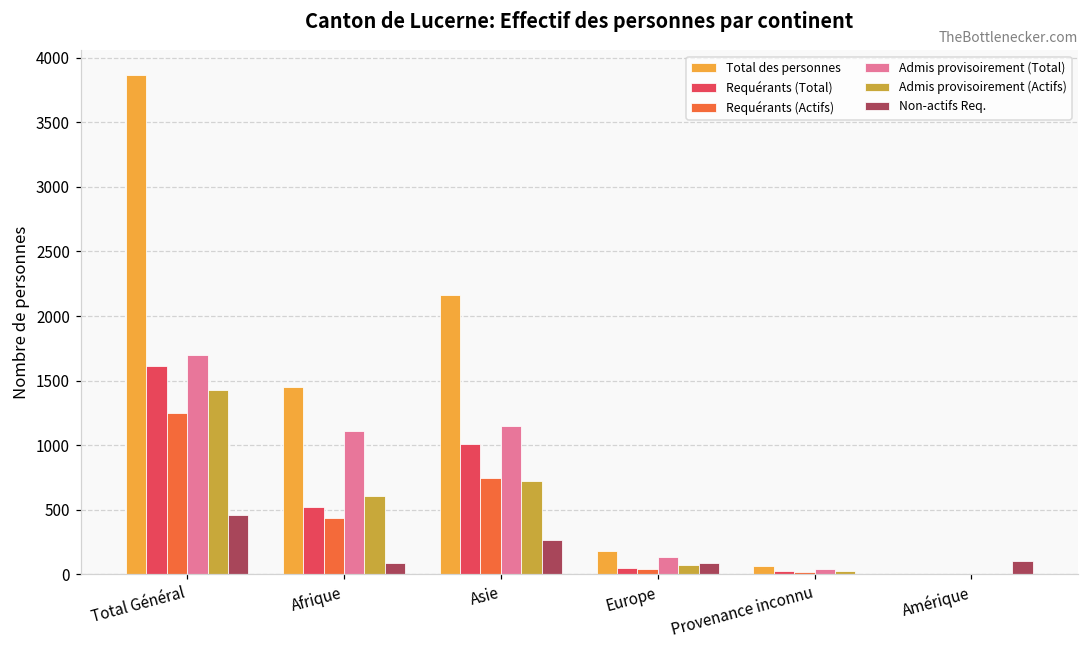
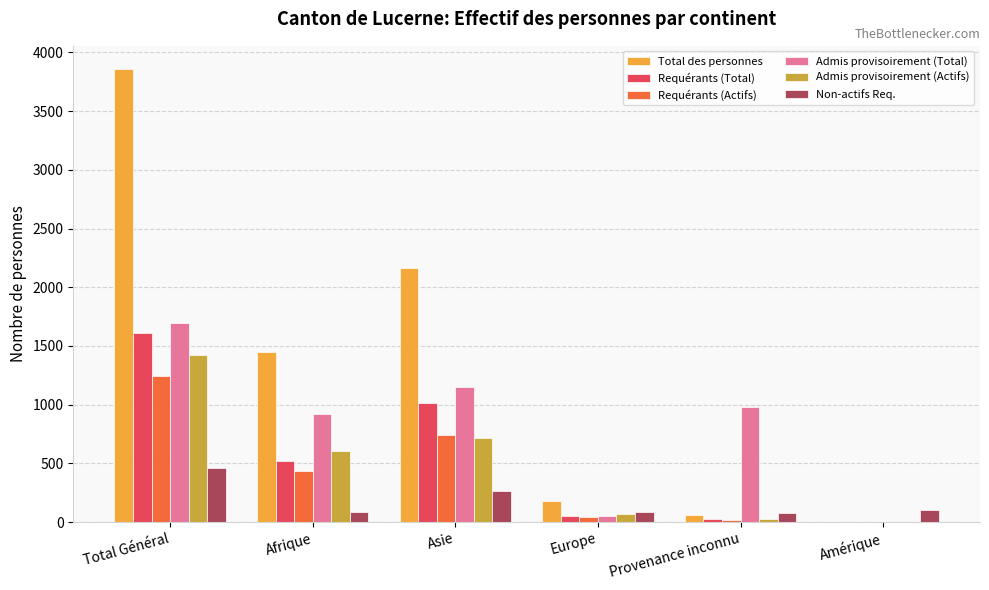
Admis provisoirement (Total), Afrique: 1110 -> 930
Admis provisoirement (Total), Europe: 130 -> 50
Admis provisoirement (Total), Provenance inconnu: 40 -> 980
Non-actifs Req., Provenance inconnu: 0 -> 80
